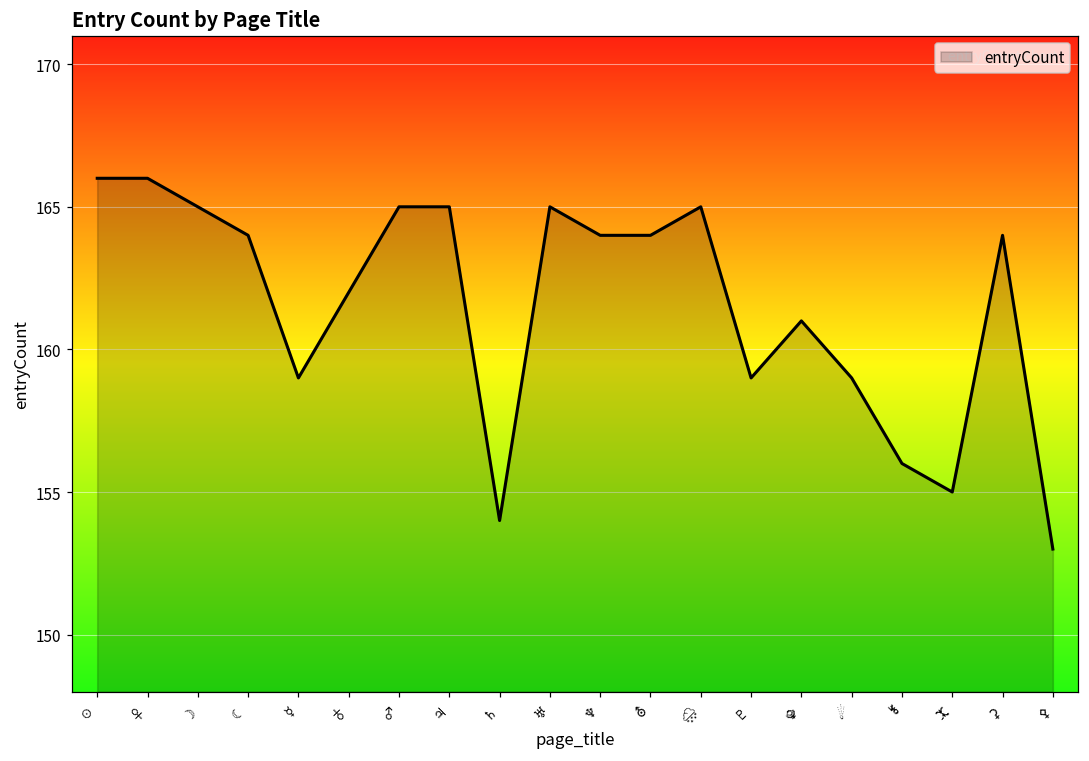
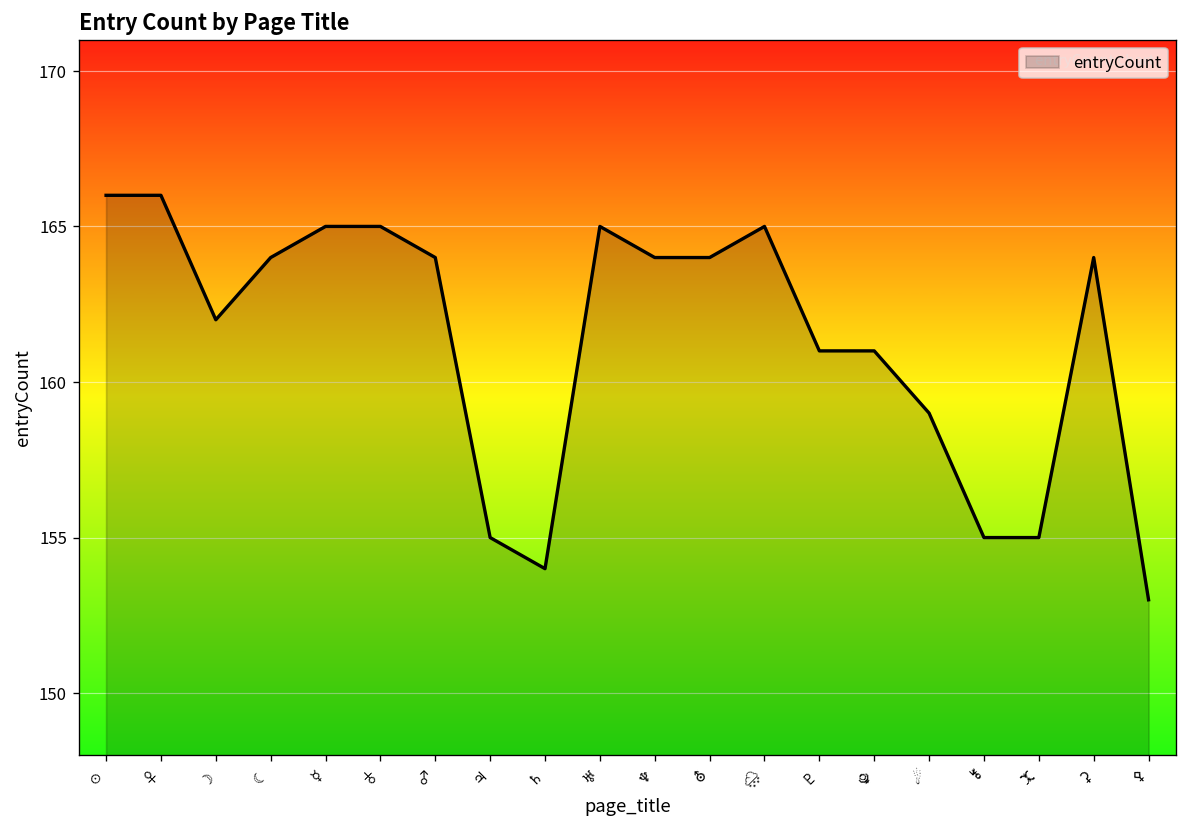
☽: 165 -> 162
☿: 159 -> 165
♁: 162 -> 165
♂: 165 -> 164
♃: 165 -> 155
♇: 159 -> 161
⯉: 156 -> 155
